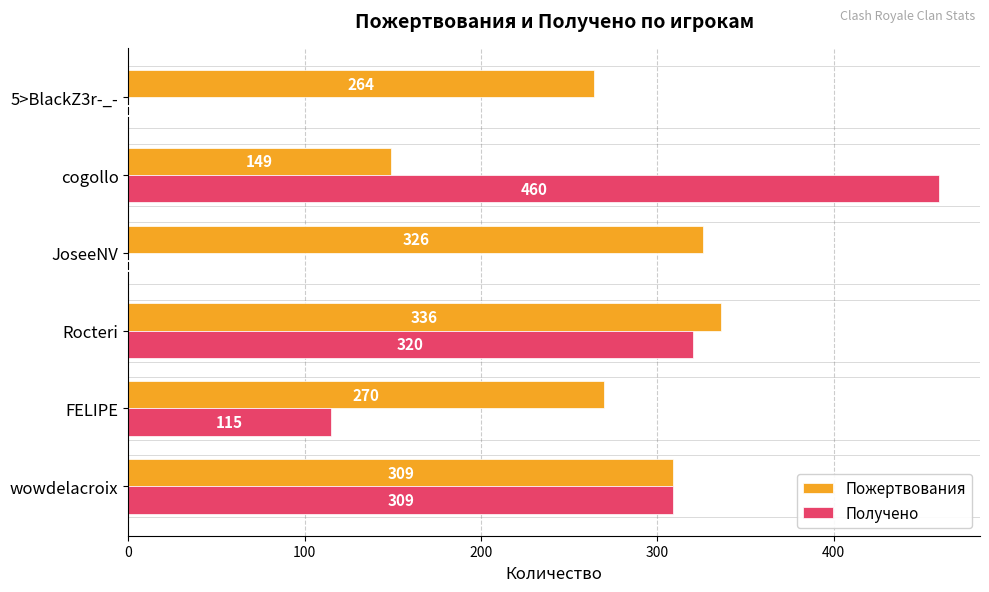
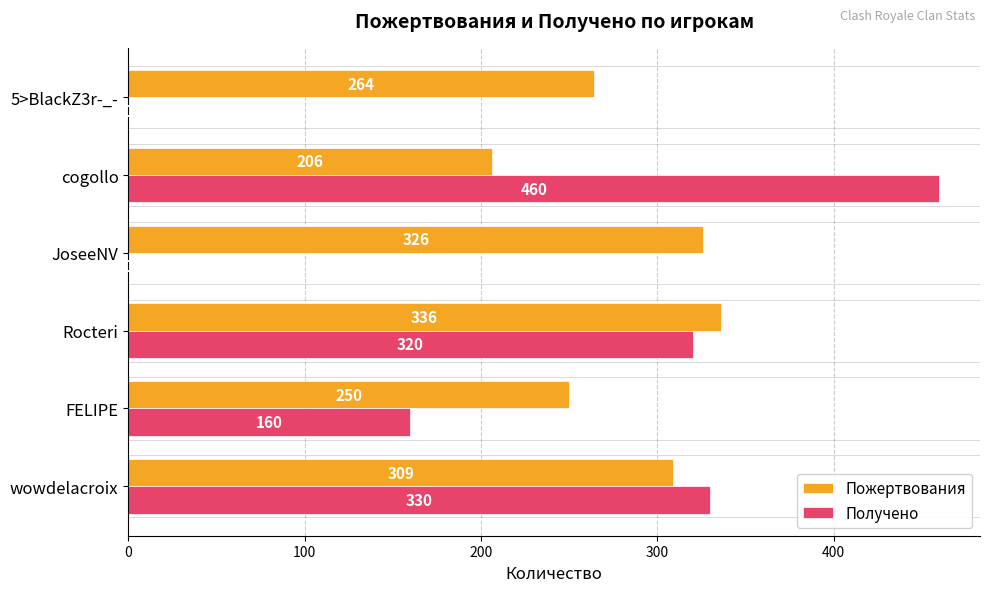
Пожертвования, cogollo: 149 -> 206
Пожертвования, FELIPE: 270 -> 250
Получено, FELIPE: 115 -> 160
Получено, wowdelacroix: 309 -> 330
